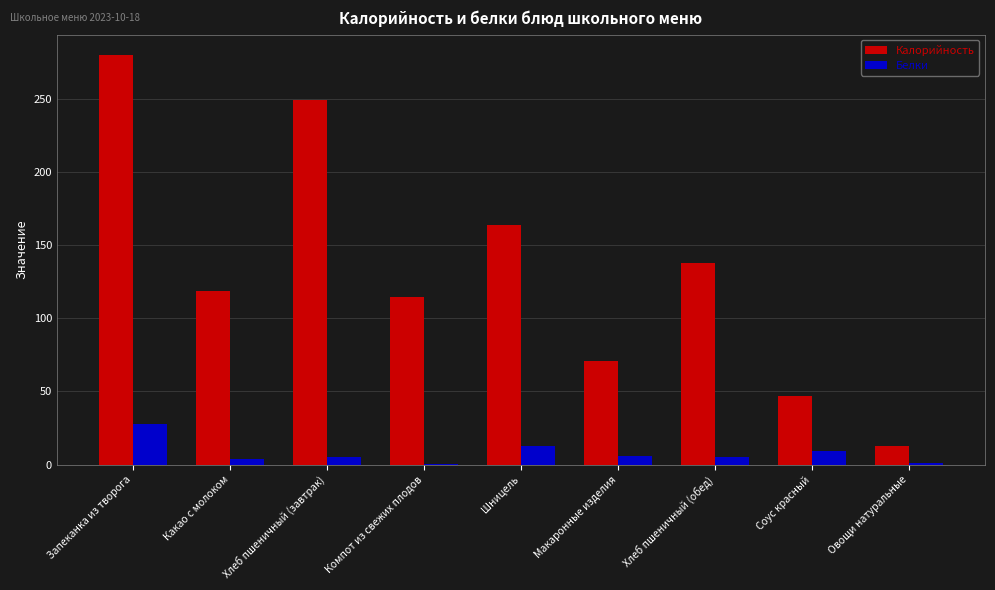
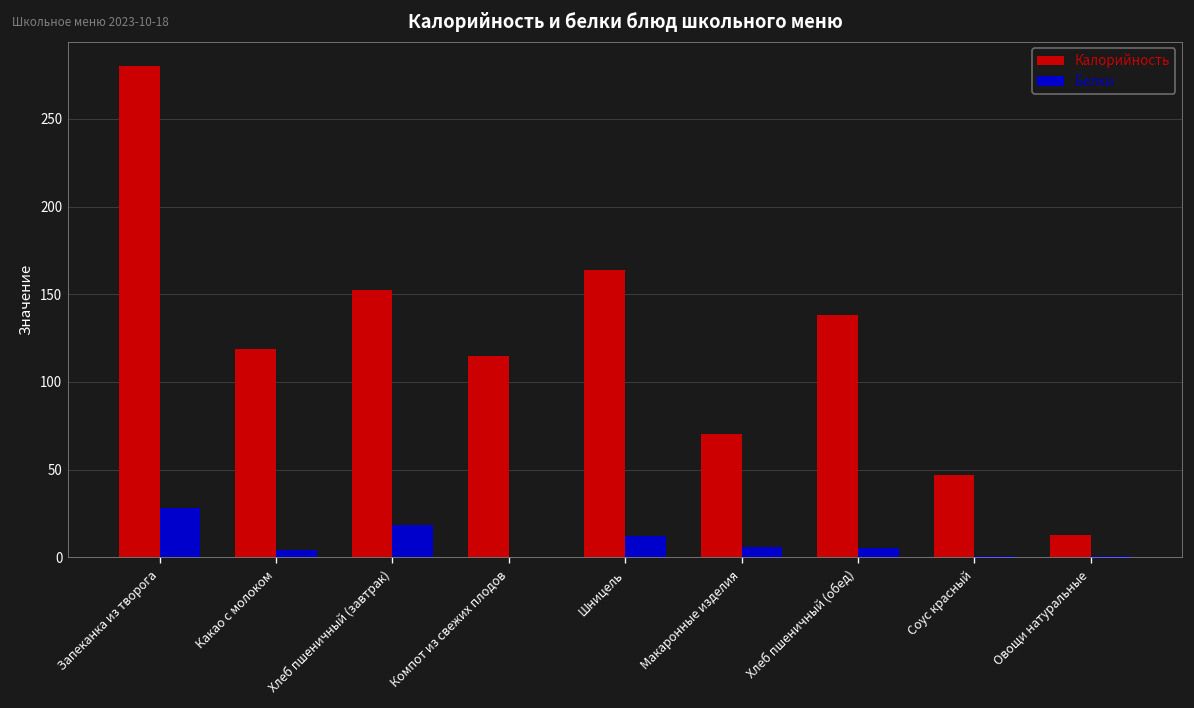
Калорийность, Хлеб пшеничный (завтрак): 249 -> 152
Белки, Хлеб пшеничный (завтрак): 5 -> 18
Белки, Соус красный: 9 -> 1
